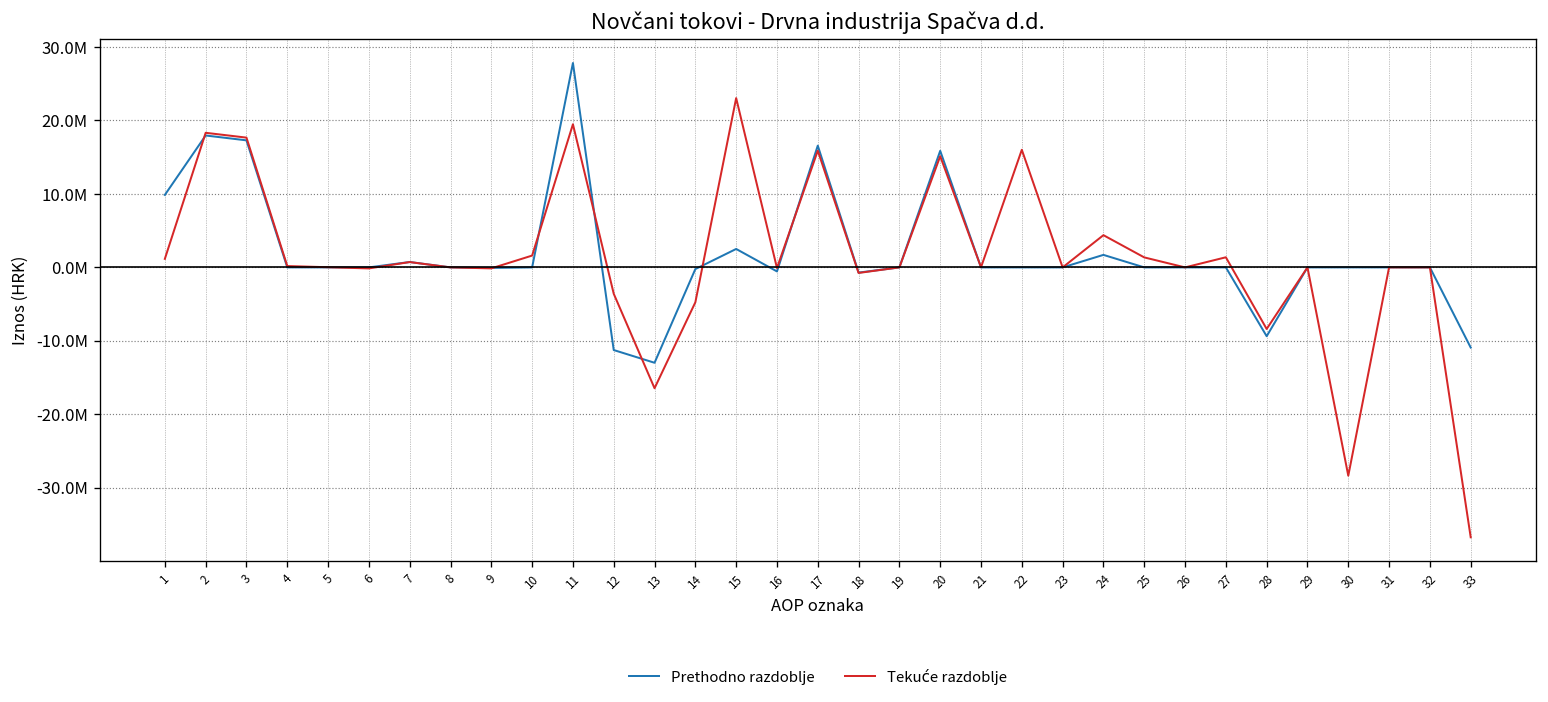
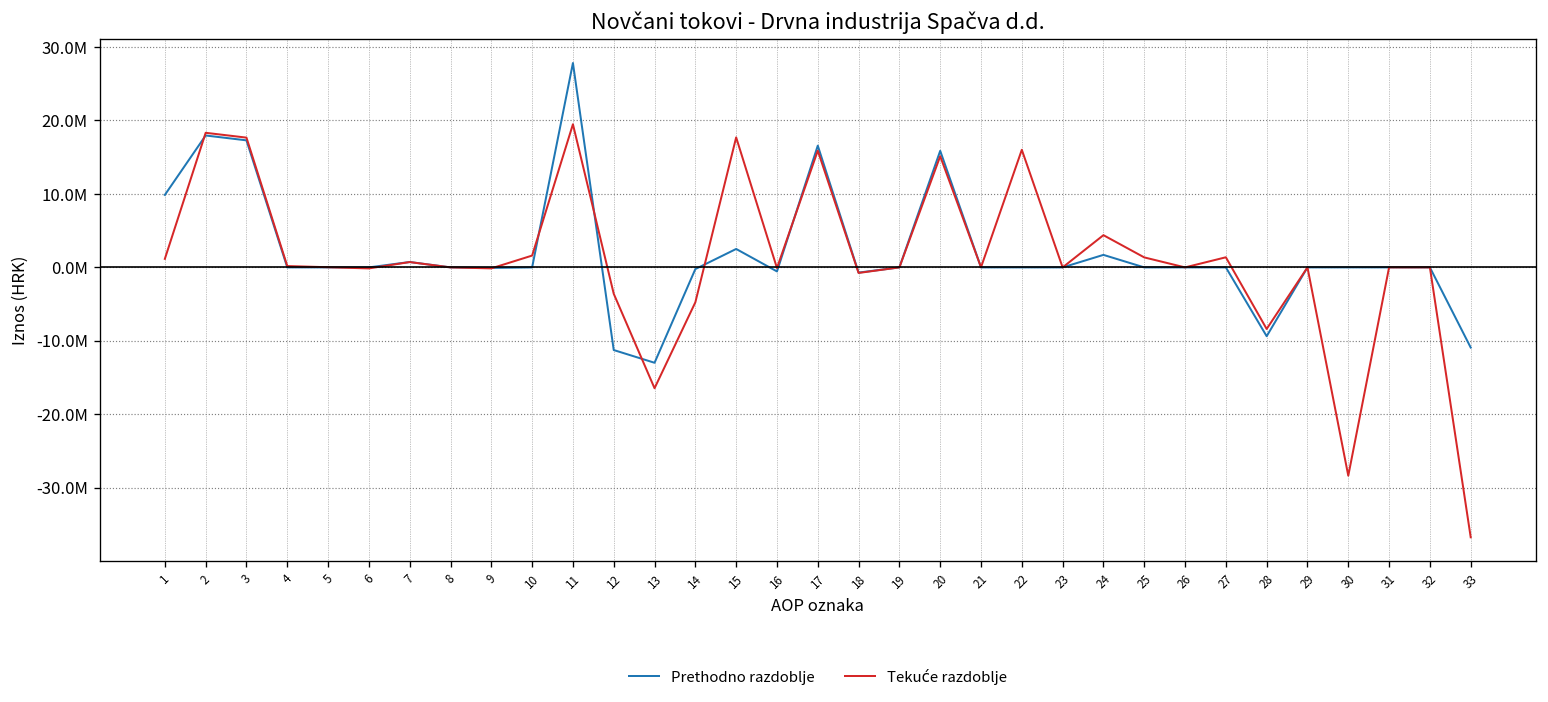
Tekuće razdoblje, 15: 23000000 -> 18000000
